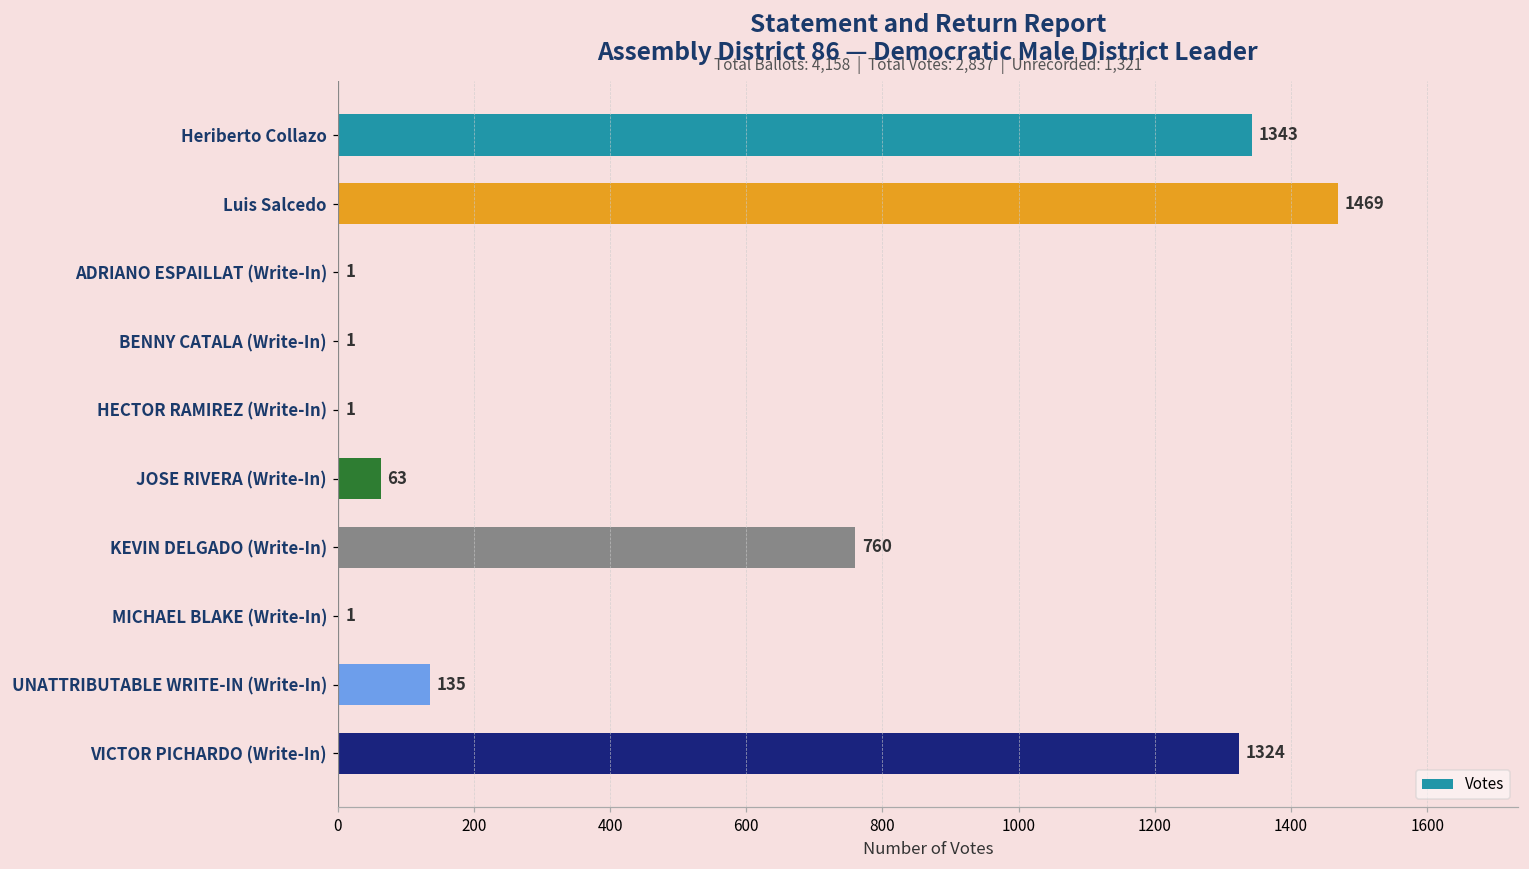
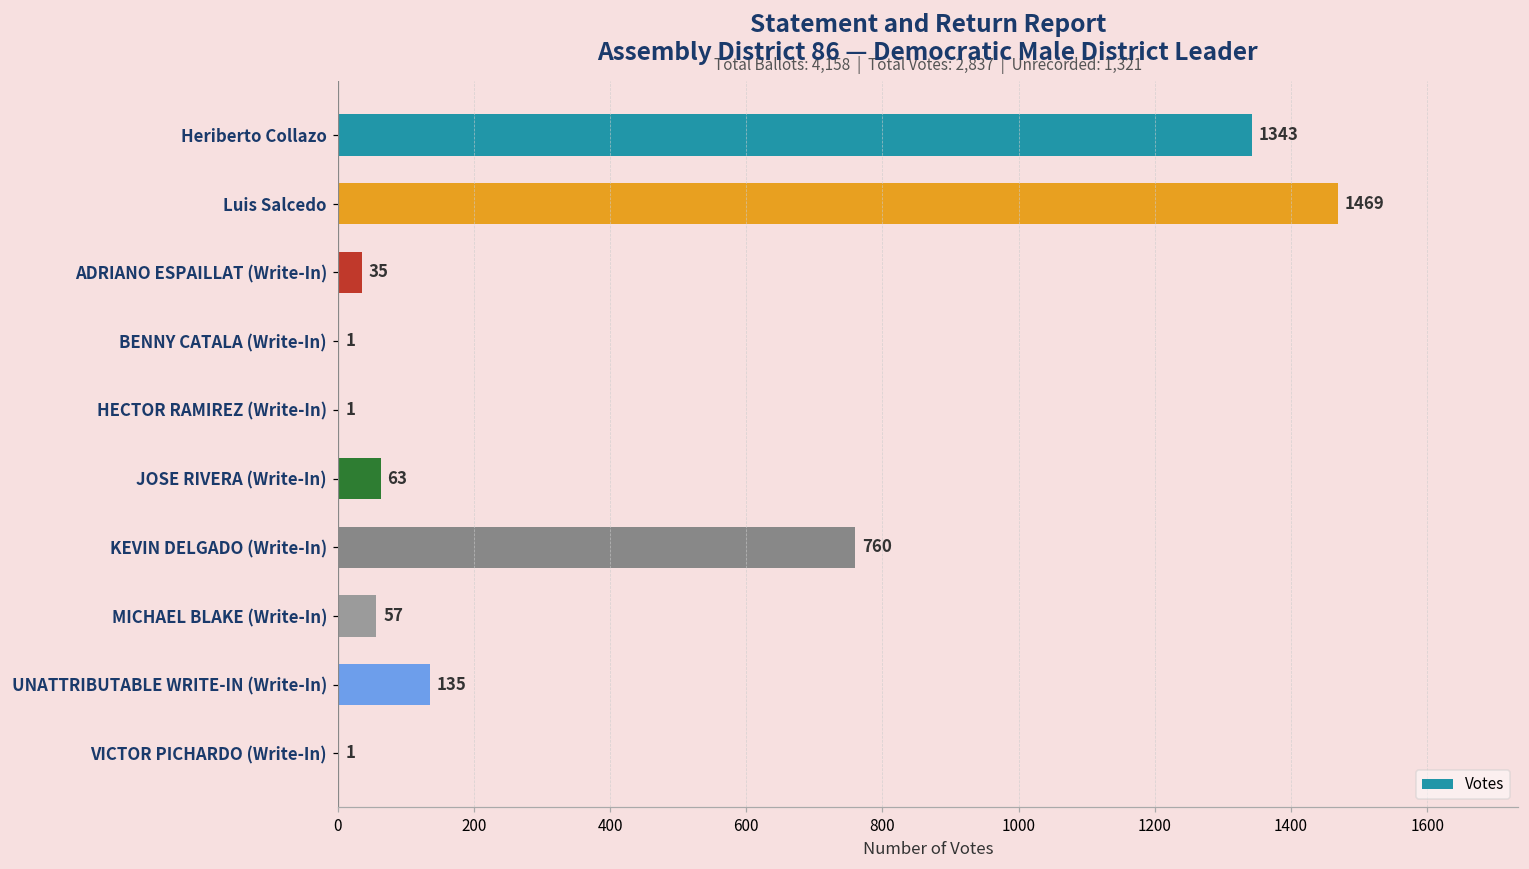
ADRIANO ESPAILLAT (Write-In): 1 -> 35
MICHAEL BLAKE (Write-In): 1 -> 57
VICTOR PICHARDO (Write-In): 1324 -> 1
